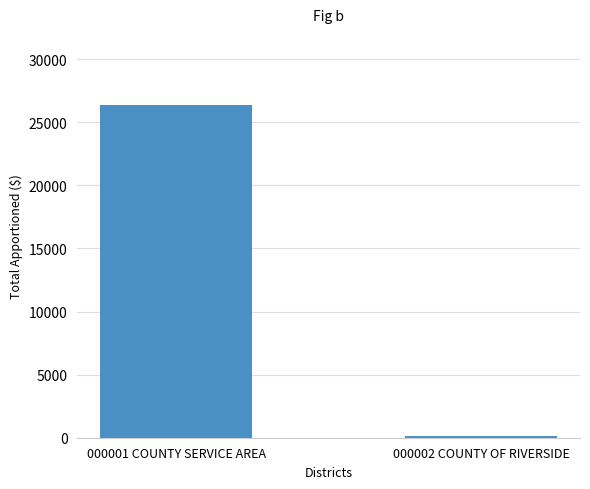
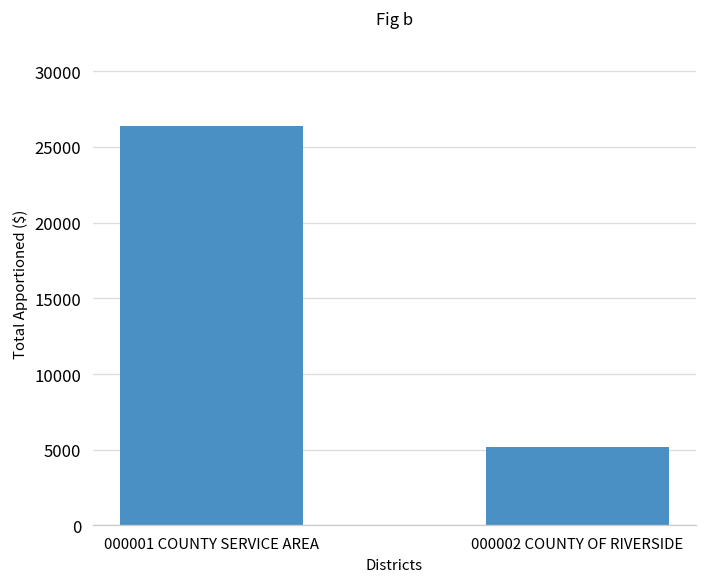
000002 COUNTY OF RIVERSIDE: 200 -> 5200
